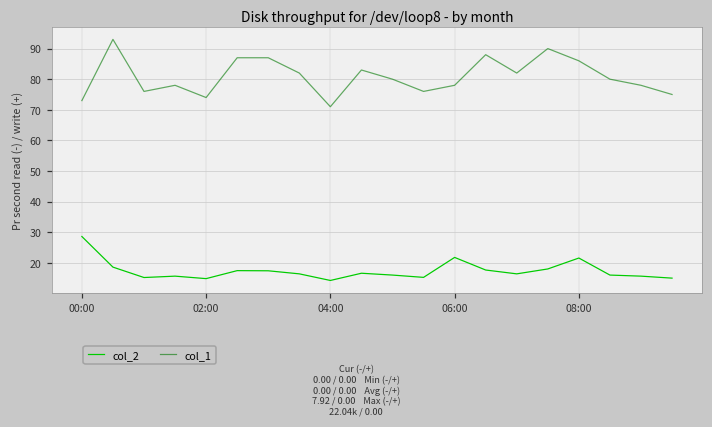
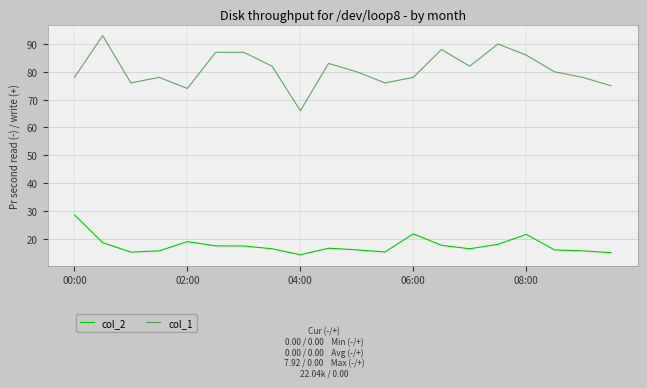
col_1, 00:00: 73 -> 78
col_2, 02:00: 15 -> 19
col_1, 04:00: 71 -> 66
